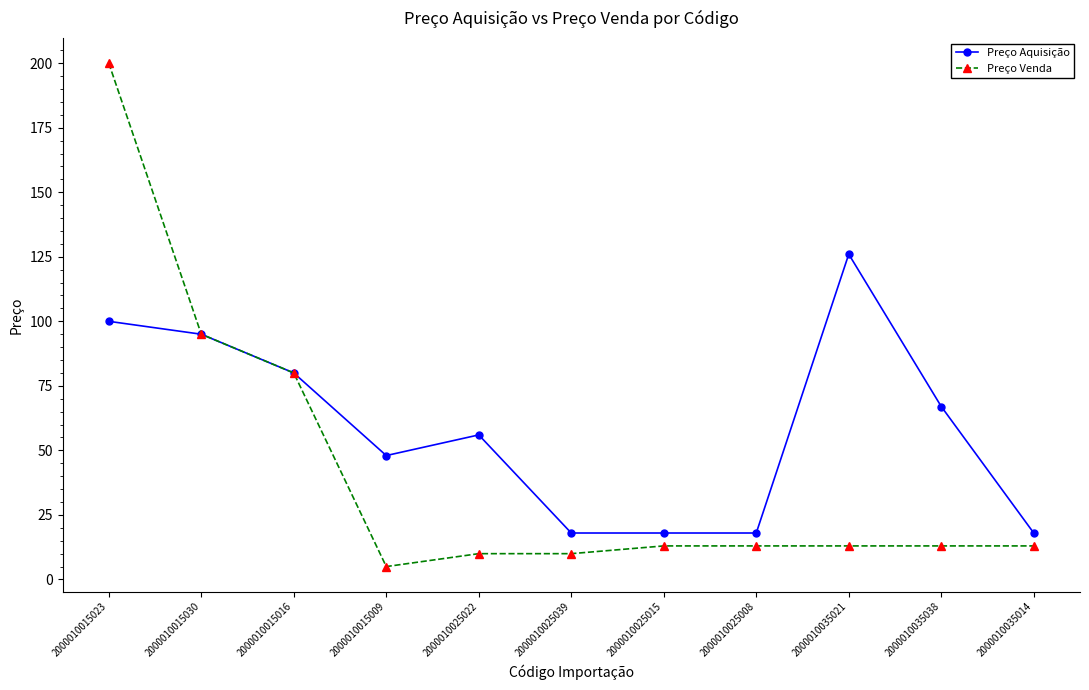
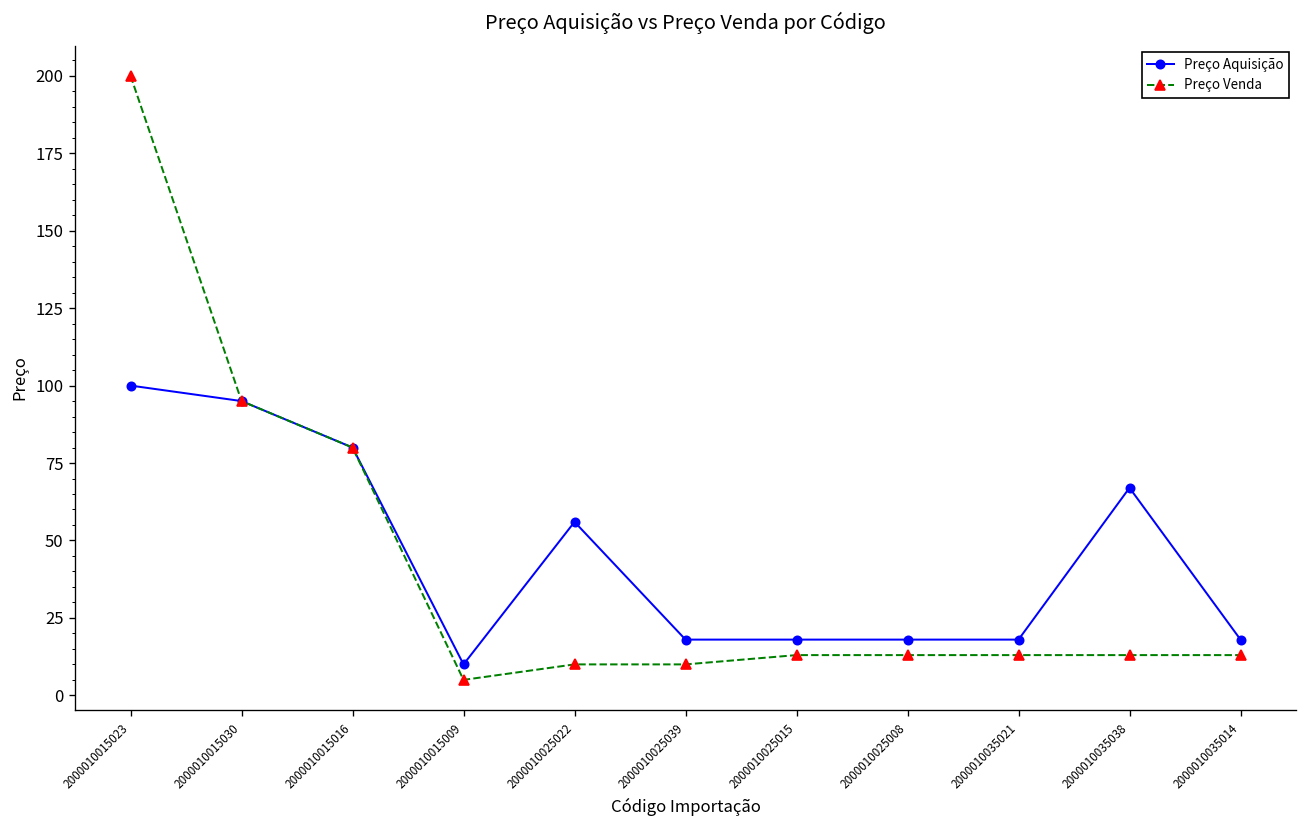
Preço Aquisição, 2000010015009: 48 -> 10
Preço Aquisição, 2000010035021: 126 -> 18
